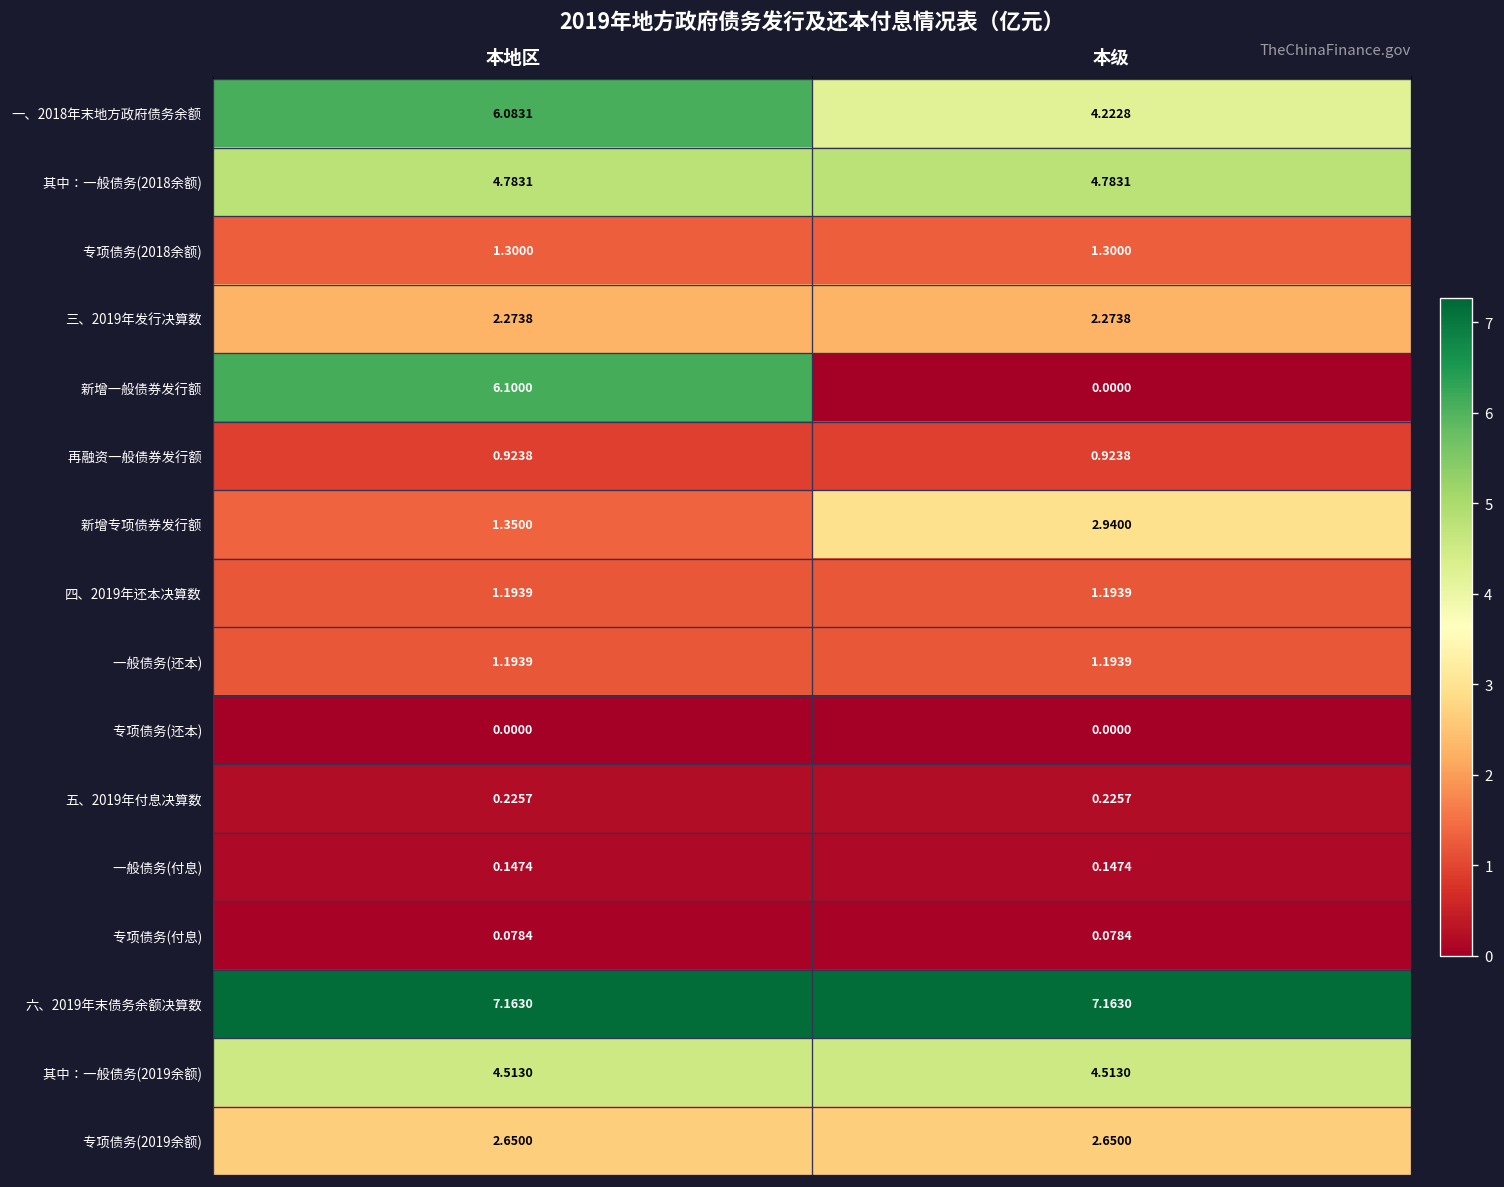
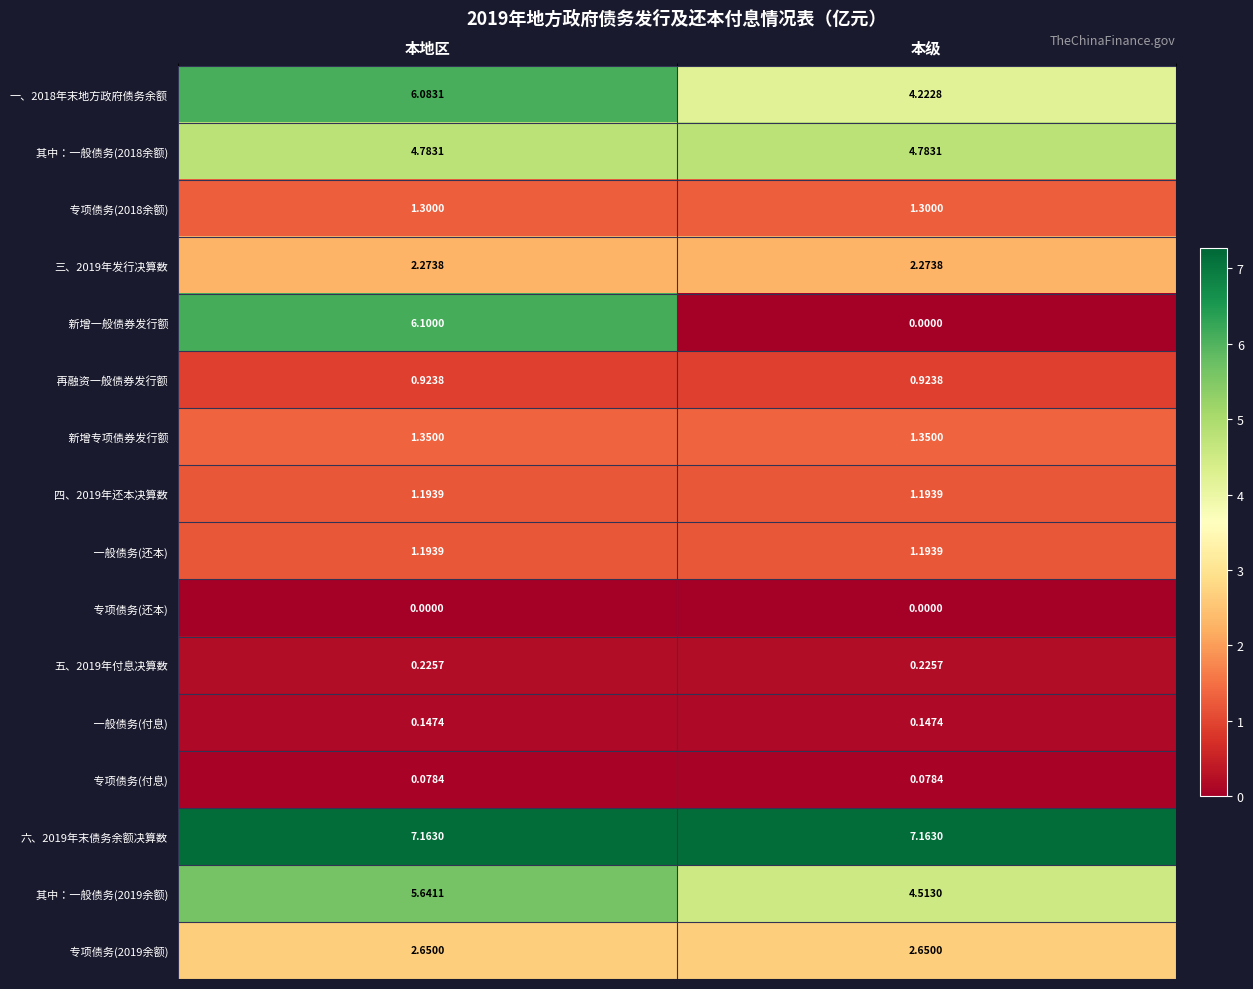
新增专项债券发行额, 本级: 2.9400 -> 1.3500
其中：一般债务(2019余额), 本地区: 4.5130 -> 5.6411
